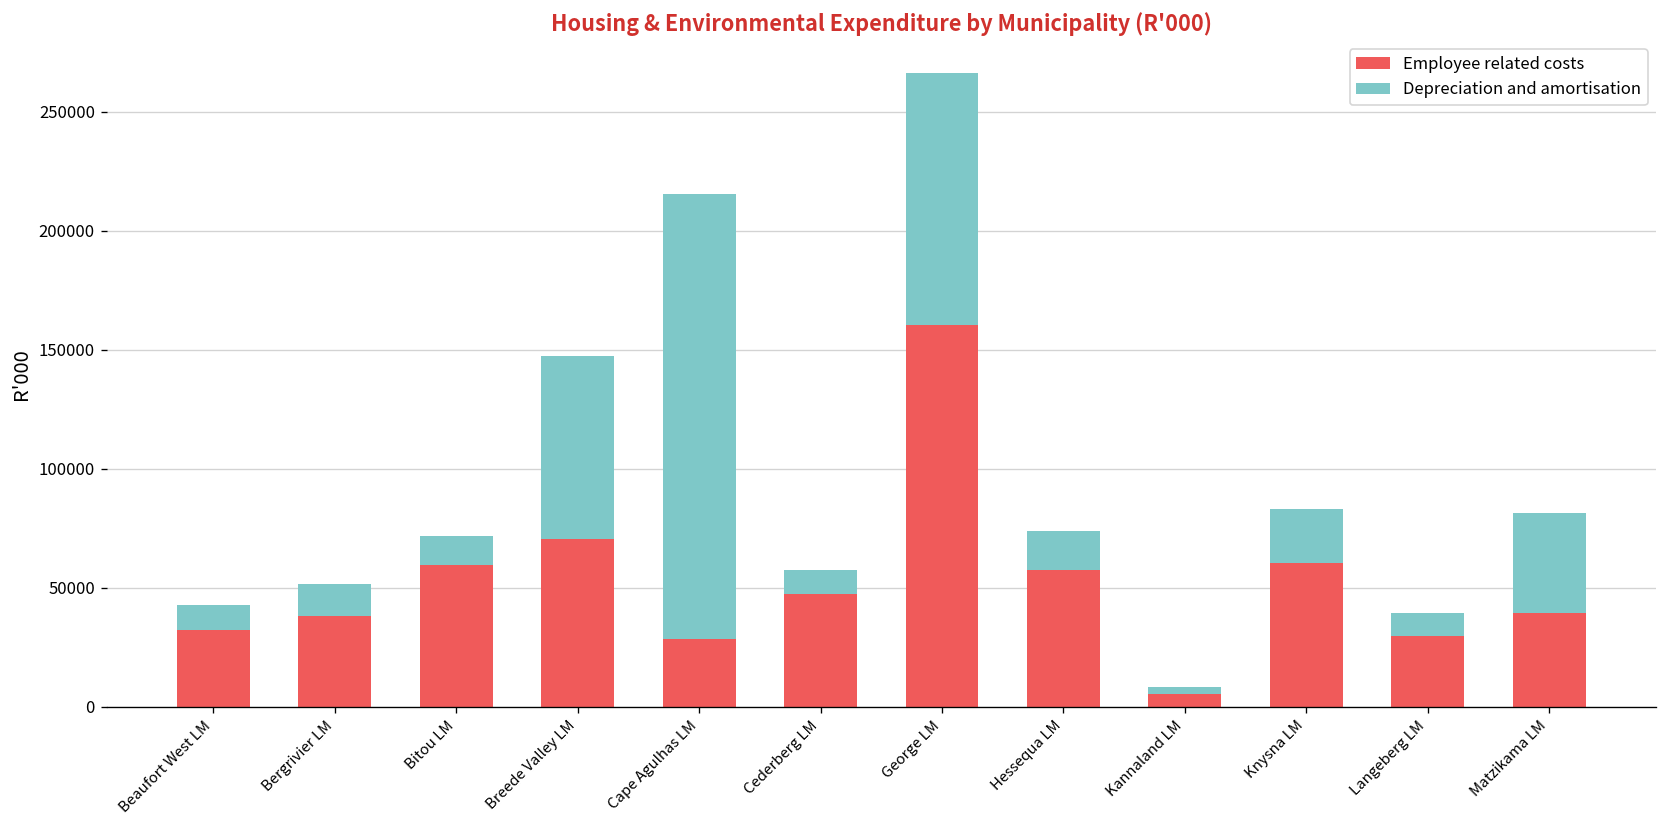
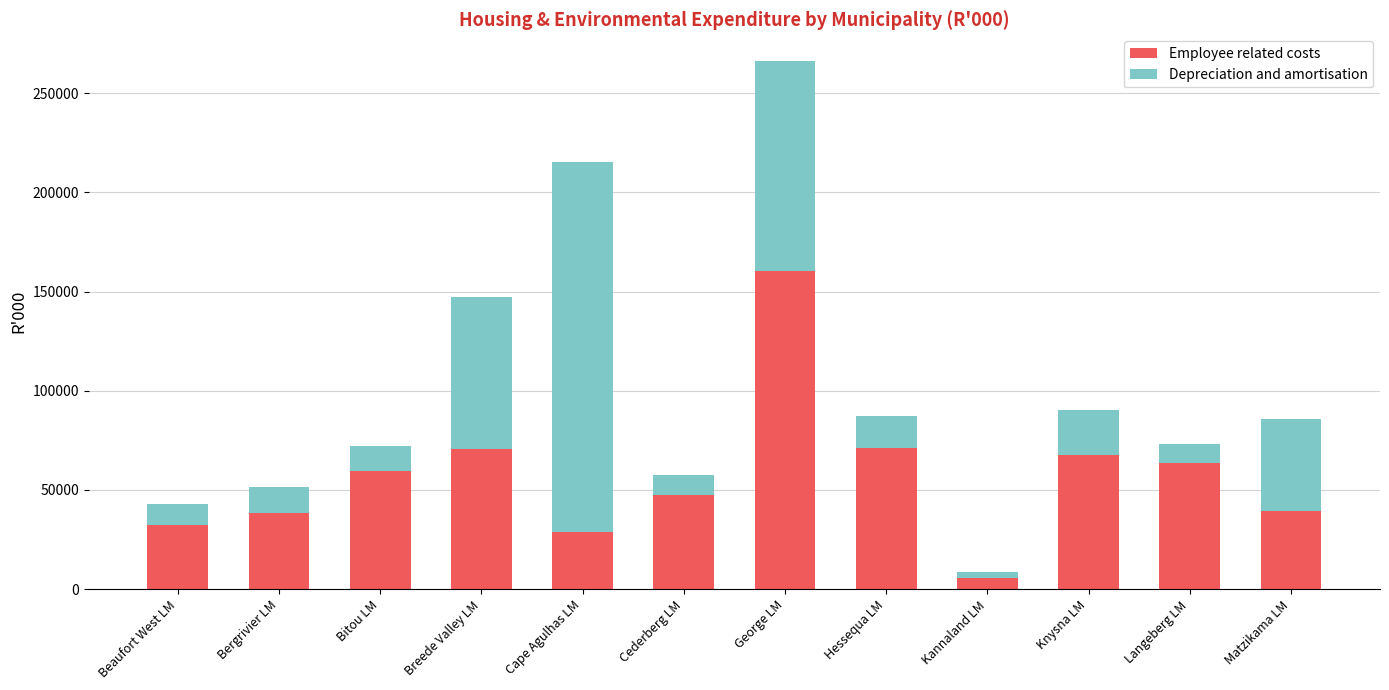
Employee related costs, Hessequa LM: 58000 -> 71000
Employee related costs, Knysna LM: 60000 -> 67000
Employee related costs, Langeberg LM: 30000 -> 63000
Depreciation and amortisation, Matzikama LM: 42000 -> 46000
